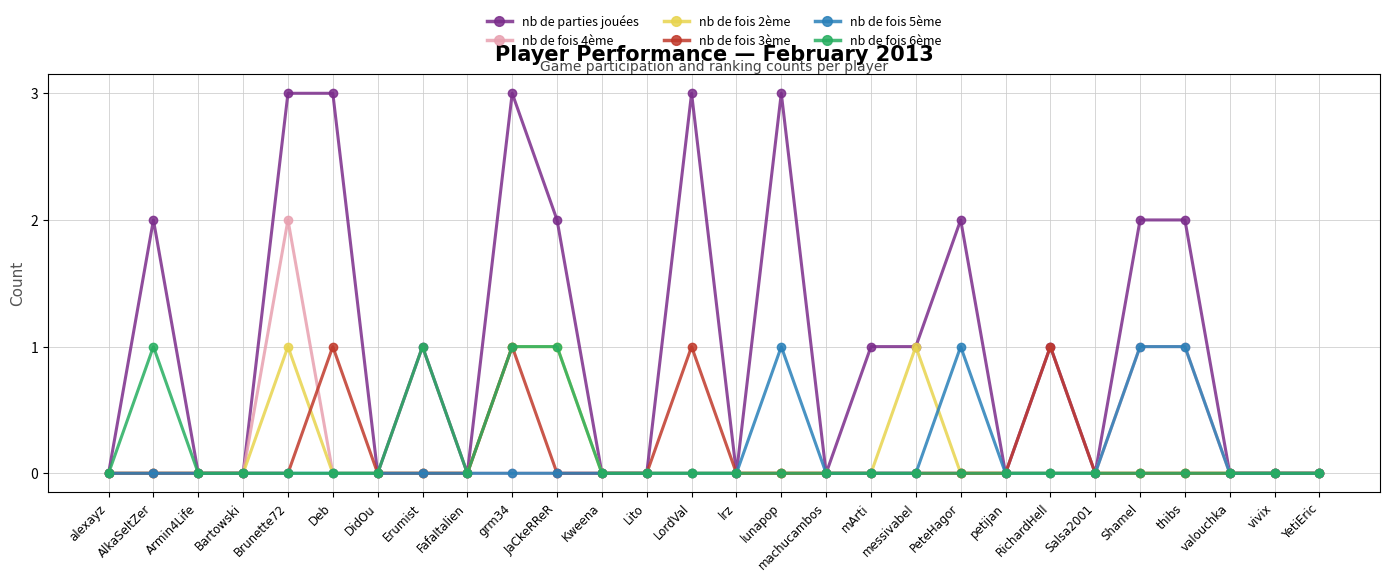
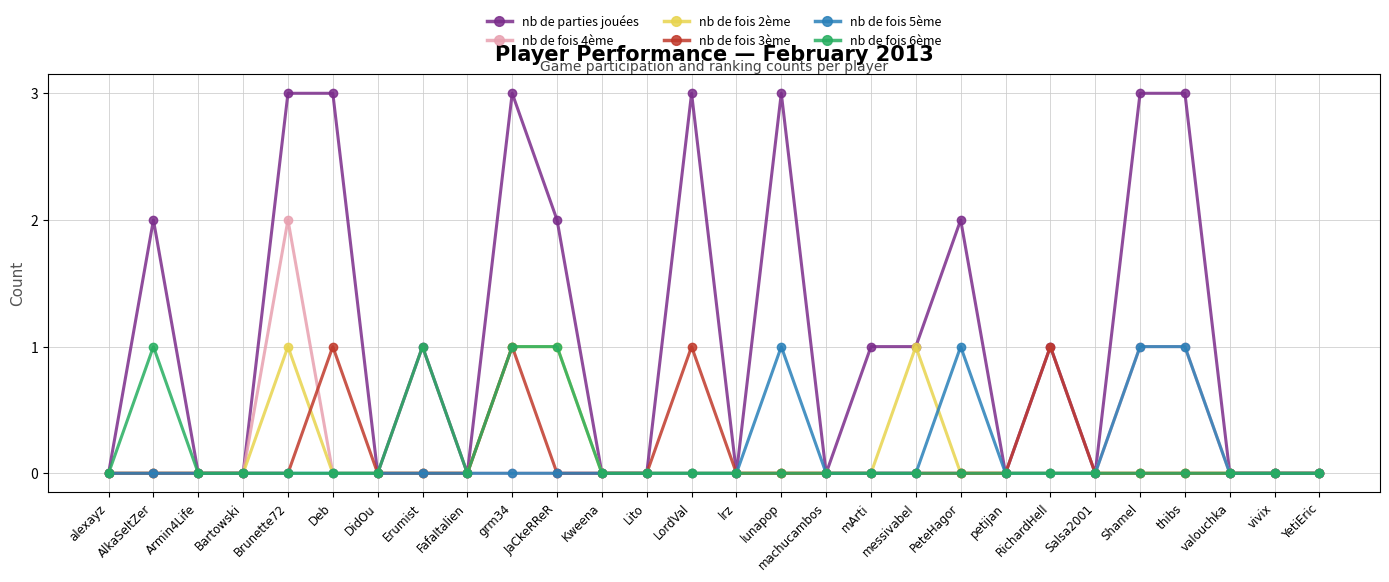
nb de parties jouées, Shamel: 2 -> 3
nb de parties jouées, thibs: 2 -> 3
